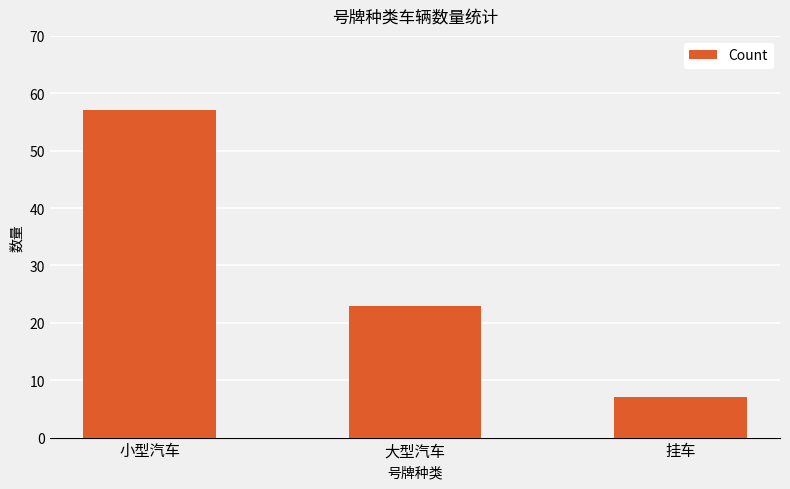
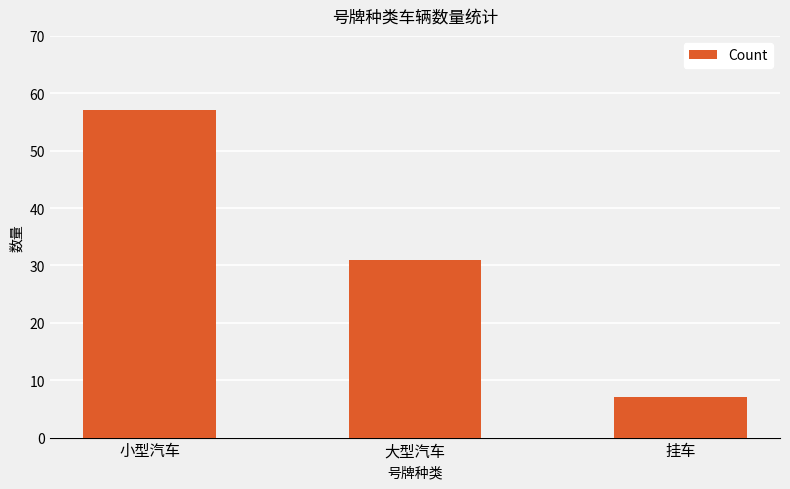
大型汽车: 23 -> 31
